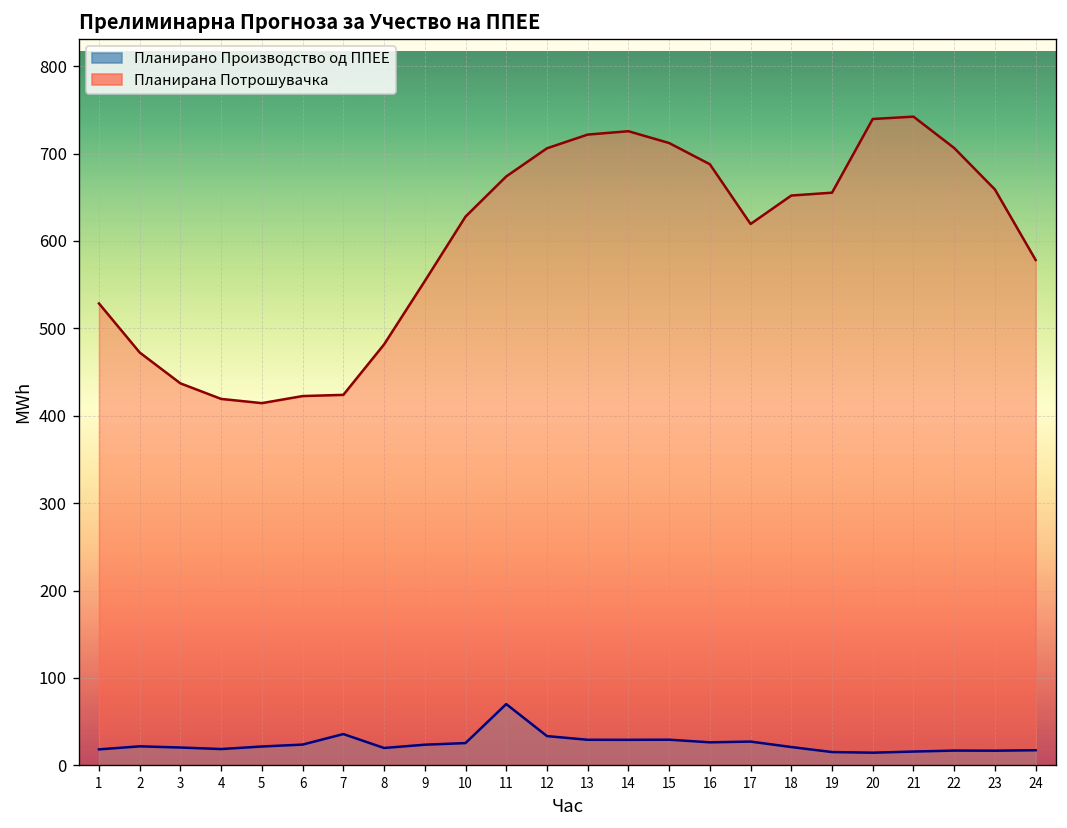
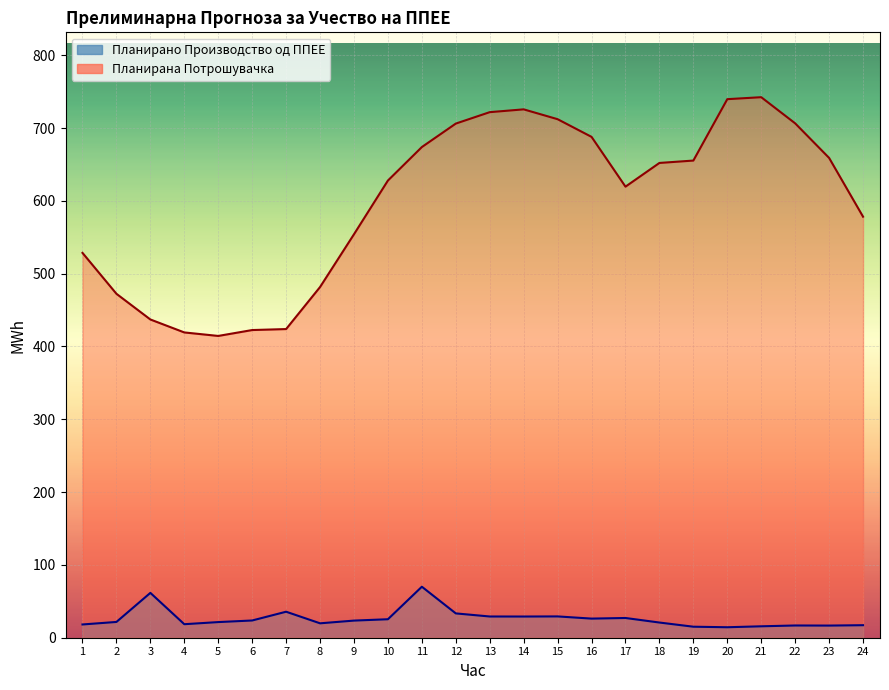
Планирано Производство од ППЕЕ, 3: 20 -> 60
